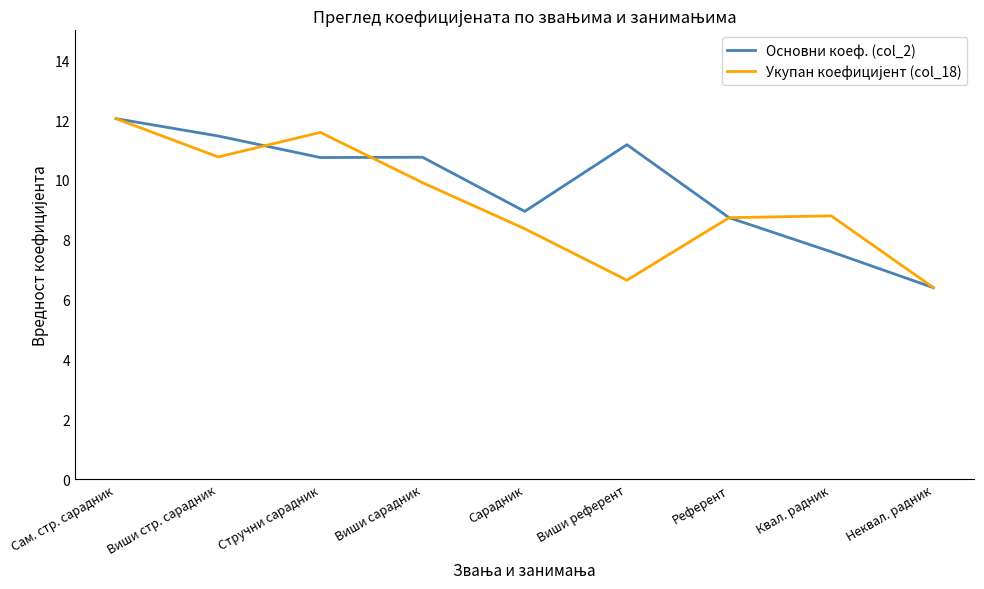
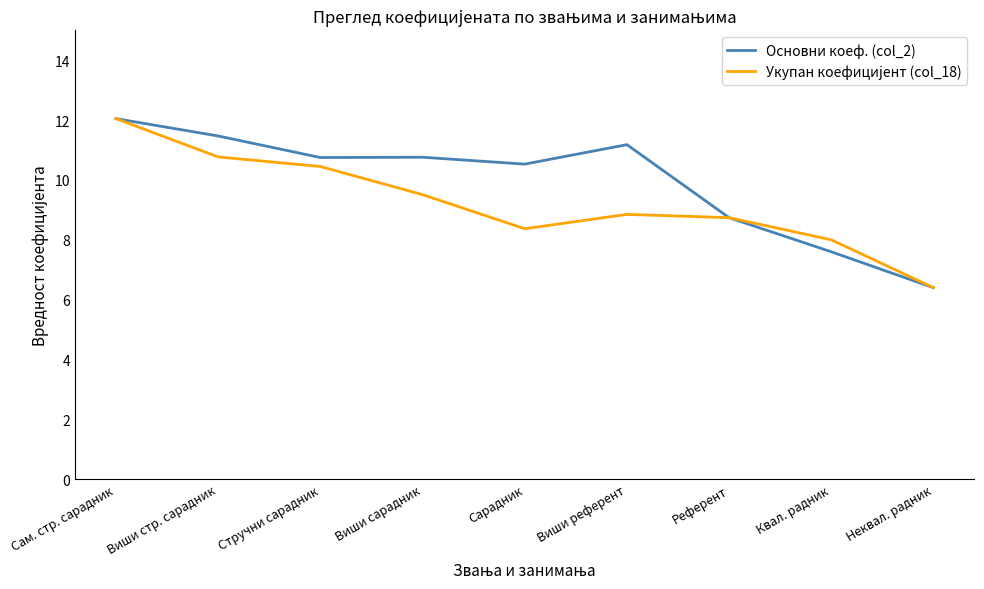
Укупан коефицијент (col_18), Стручни сарадник: 11.6 -> 10.5
Укупан коефицијент (col_18), Виши сарадник: 9.9 -> 9.5
Основни коеф. (col_2), Сарадник: 9.0 -> 10.5
Укупан коефицијент (col_18), Виши референт: 6.7 -> 8.9
Укупан коефицијент (col_18), Квал. радник: 8.8 -> 8.0
